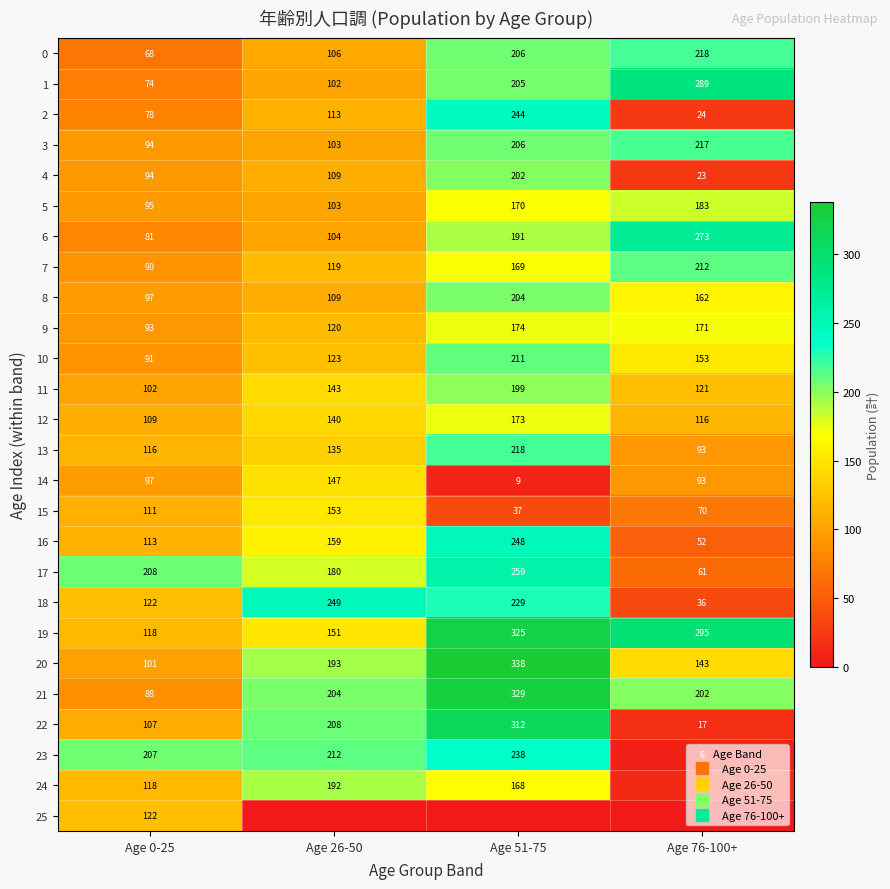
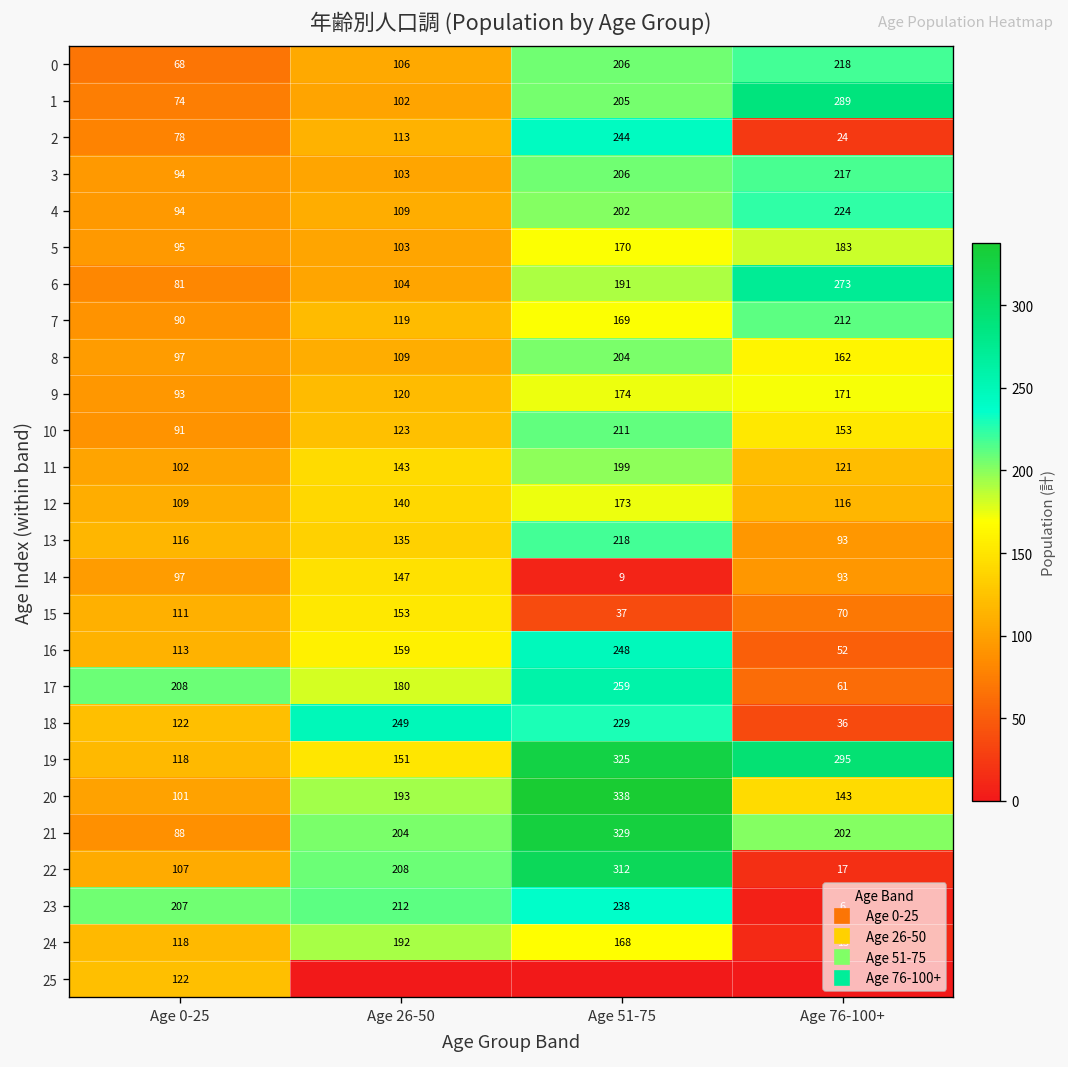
4, Age 76-100+: 23 -> 224
